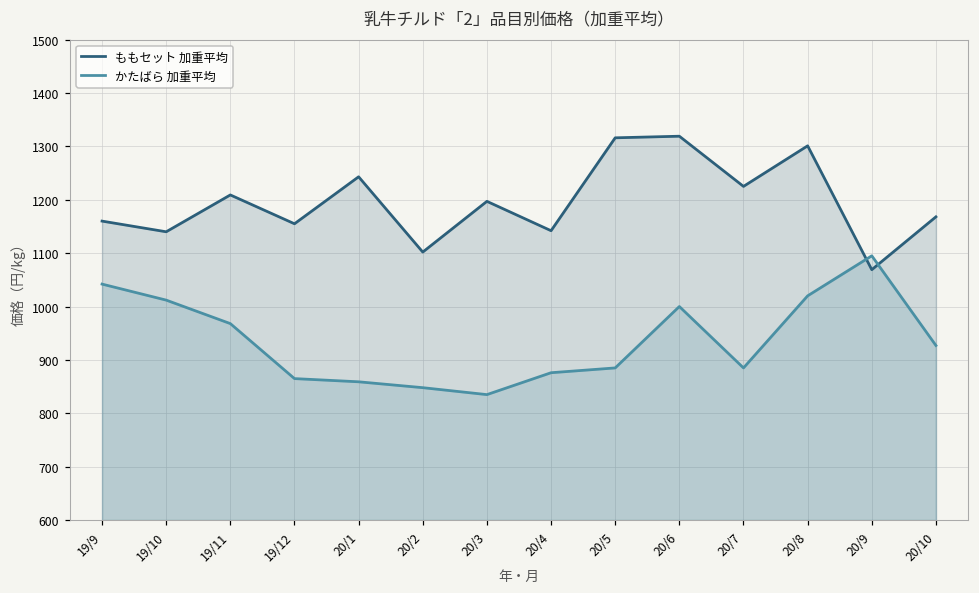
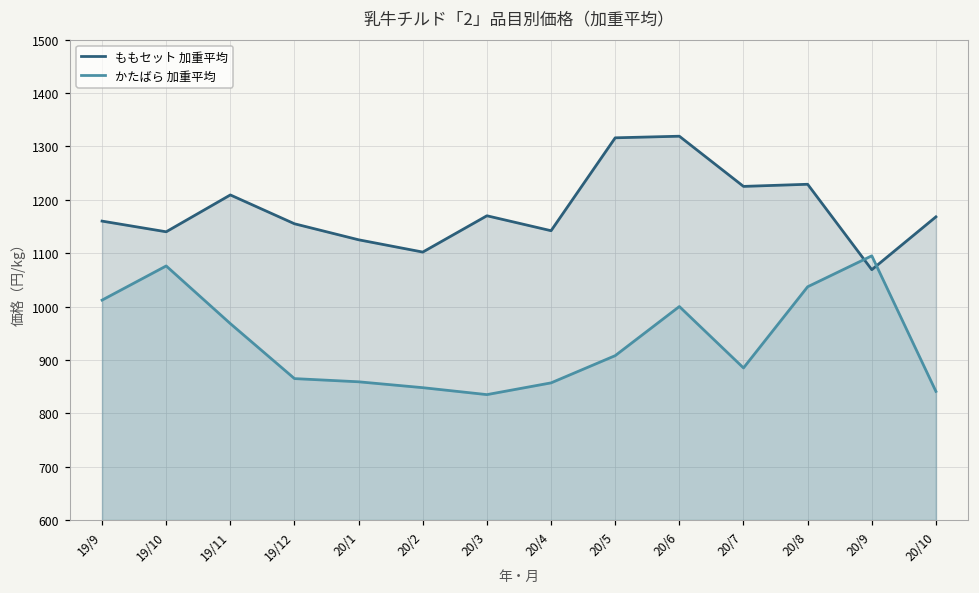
かたばら 加重平均, 19/9: 1040 -> 1010
かたばら 加重平均, 19/10: 1010 -> 1080
ももセット 加重平均, 20/1: 1240 -> 1130
ももセット 加重平均, 20/3: 1200 -> 1170
かたばら 加重平均, 20/4: 880 -> 860
かたばら 加重平均, 20/5: 890 -> 910
ももセット 加重平均, 20/8: 1300 -> 1230
かたばら 加重平均, 20/8: 1020 -> 1040
かたばら 加重平均, 20/10: 930 -> 840
